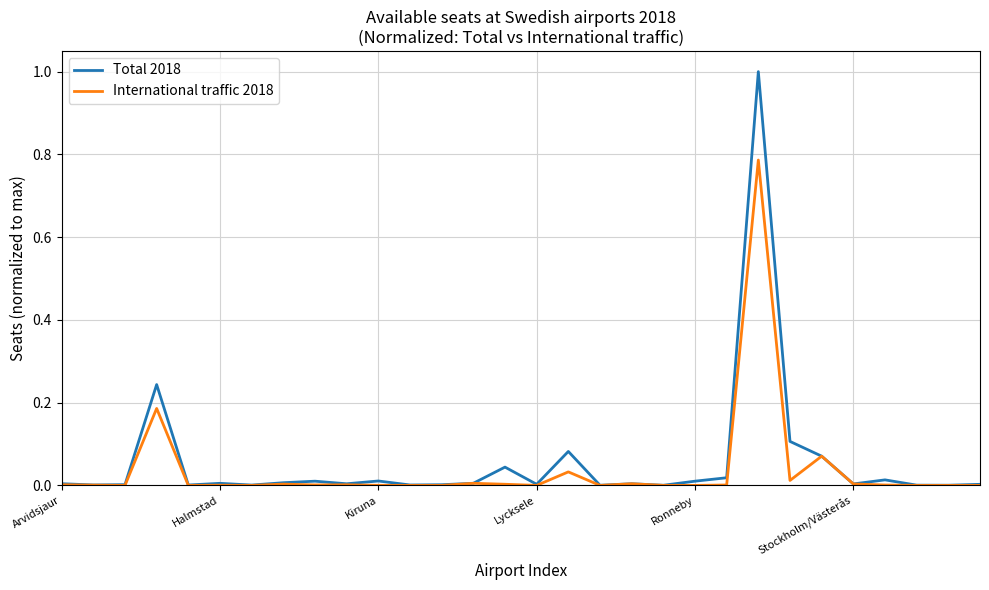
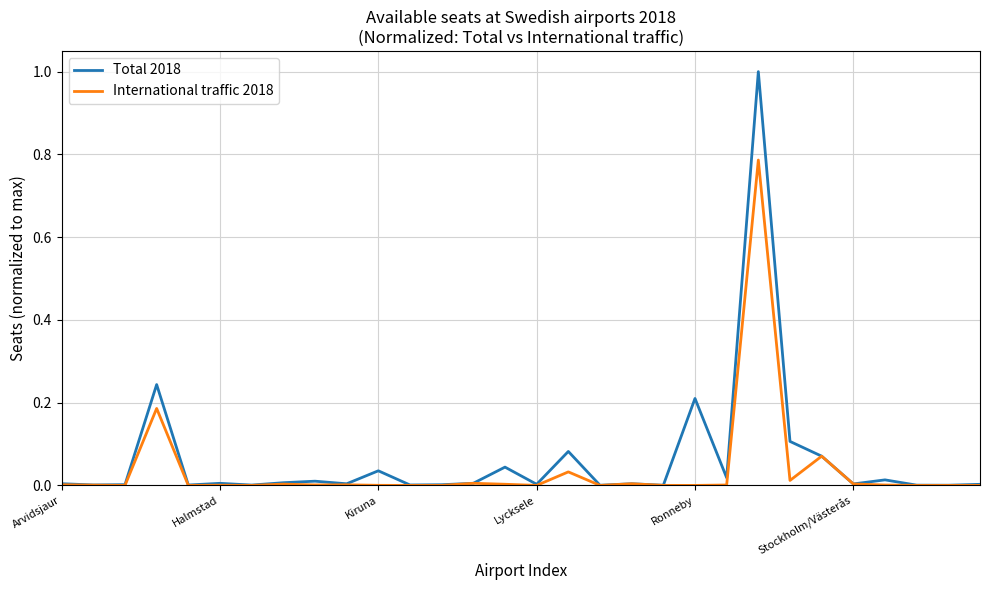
Total 2018, Kiruna: 0.01 -> 0.04
Total 2018, Ronneby: 0.01 -> 0.21
